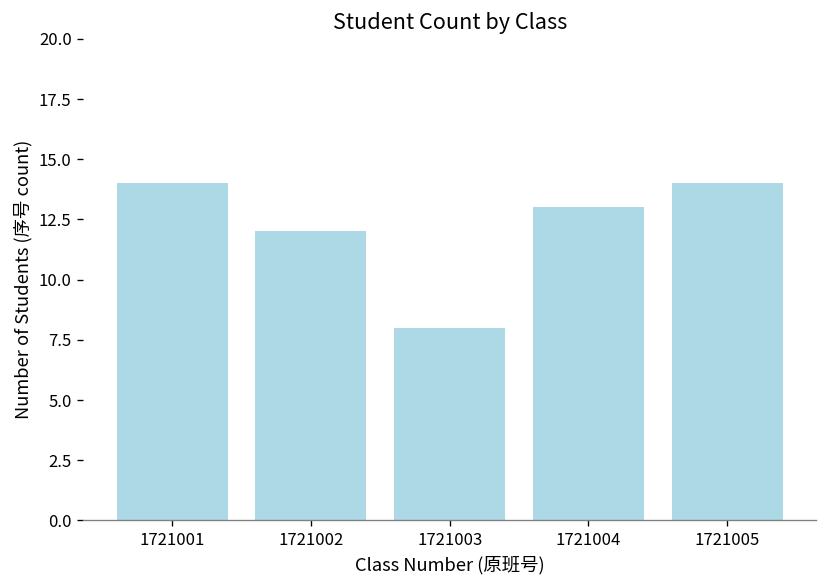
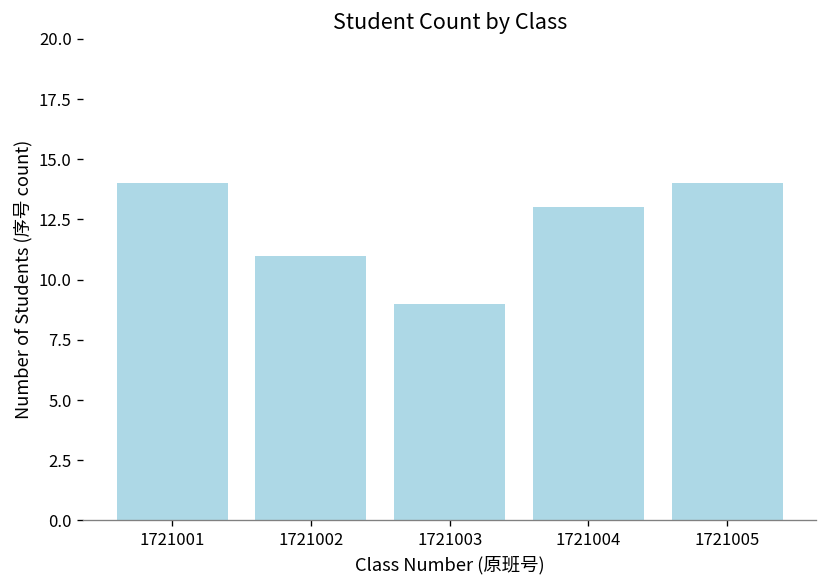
1721002: 12 -> 11
1721003: 8 -> 9
